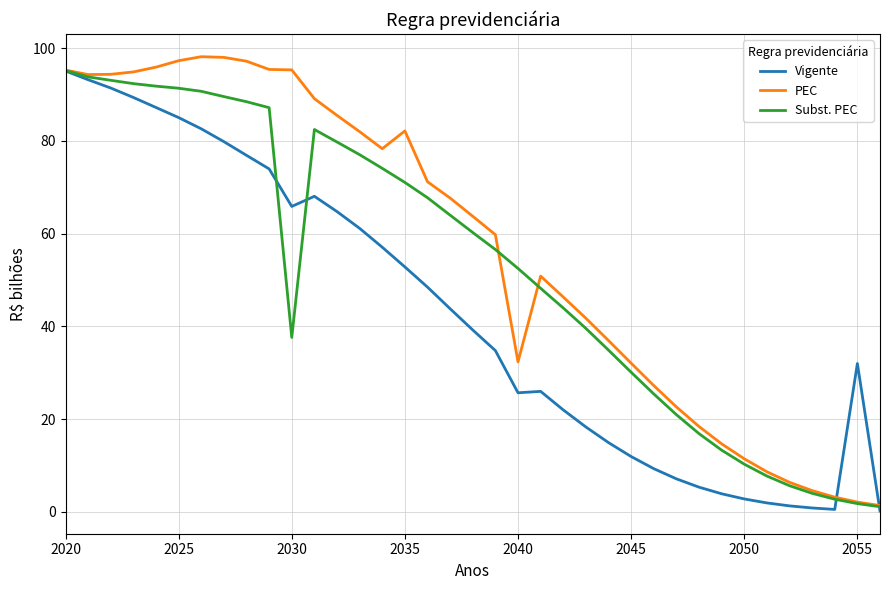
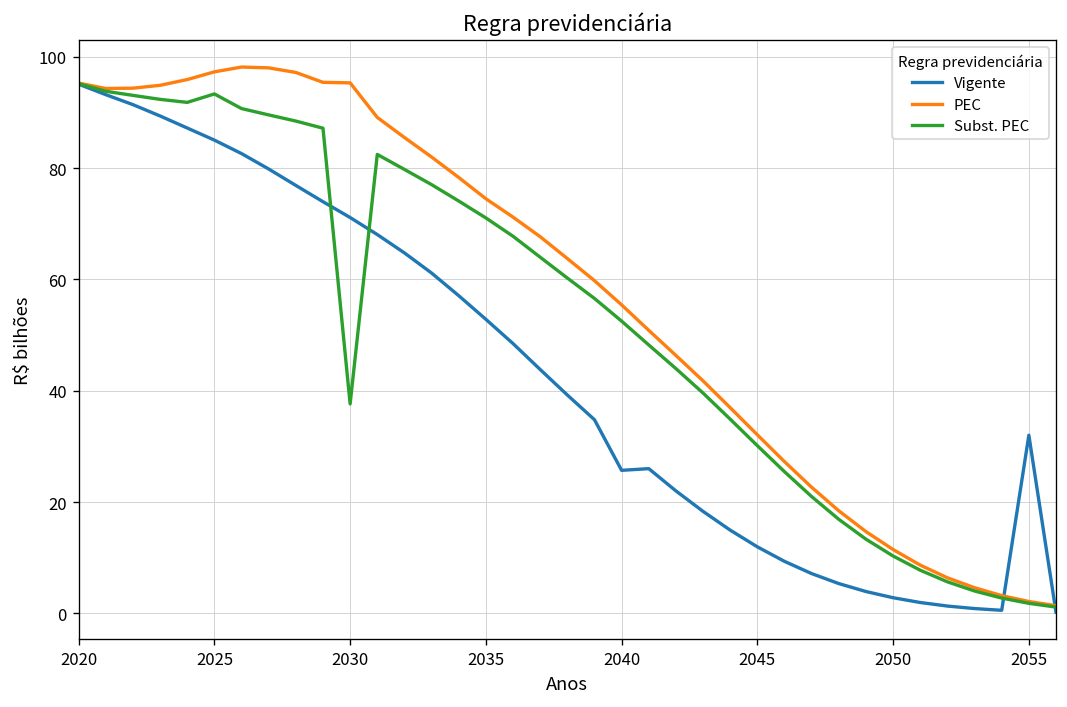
Subst. PEC, 2025: 91 -> 93
Vigente, 2030: 66 -> 71
PEC, 2035: 82 -> 74
PEC, 2040: 32 -> 55
